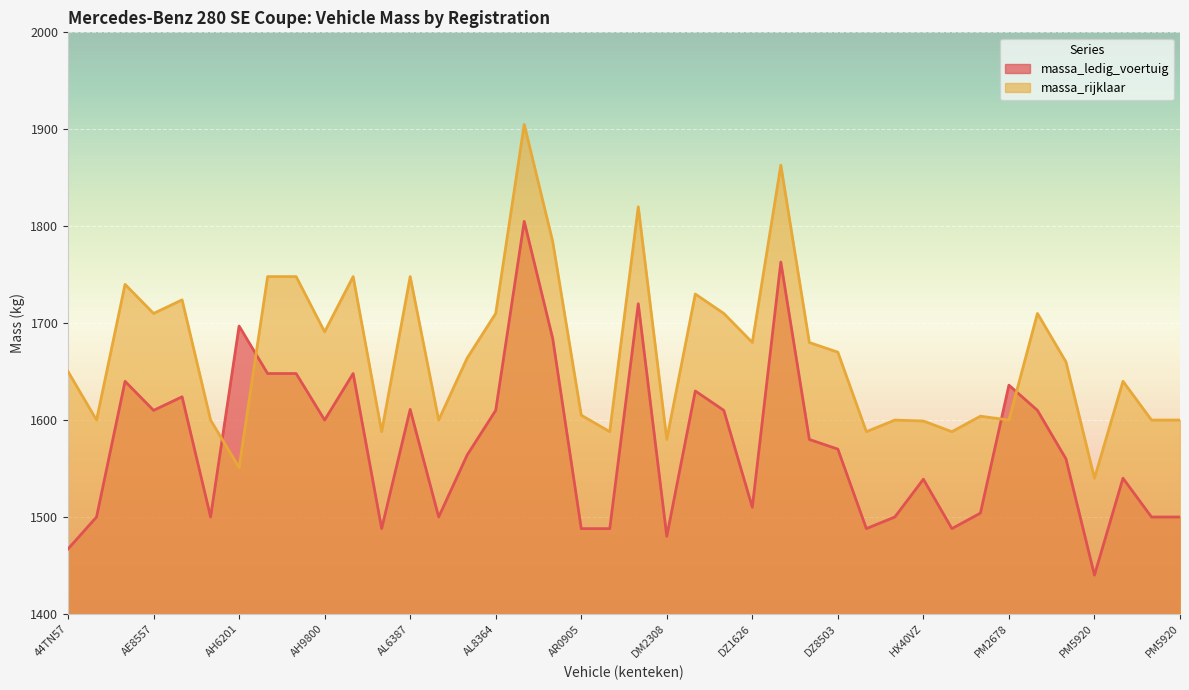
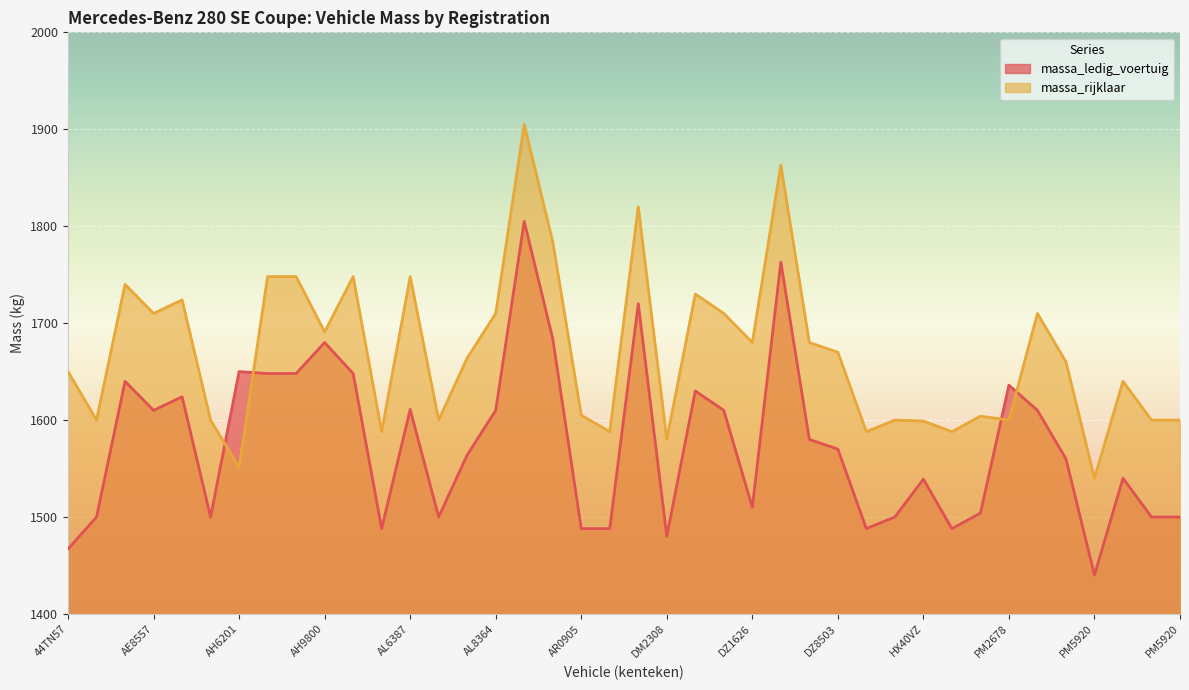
massa_ledig_voertuig, AH6201: 1700 -> 1650
massa_ledig_voertuig, AH9800: 1600 -> 1680
